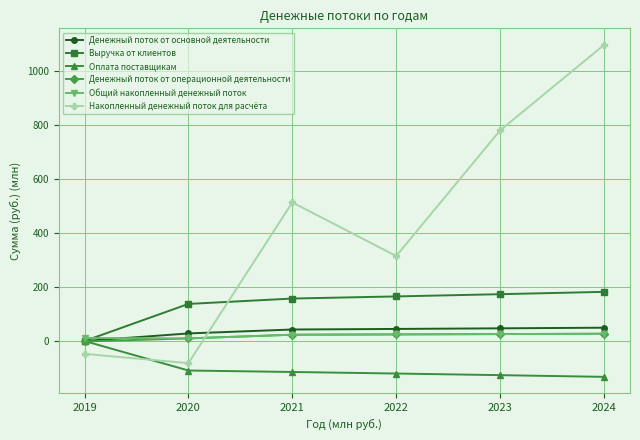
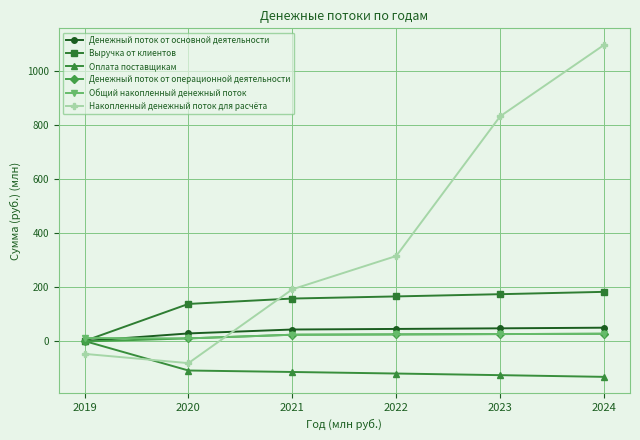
Накопленный денежный поток для расчёта, 2021: 510 -> 190
Накопленный денежный поток для расчёта, 2023: 780 -> 830
